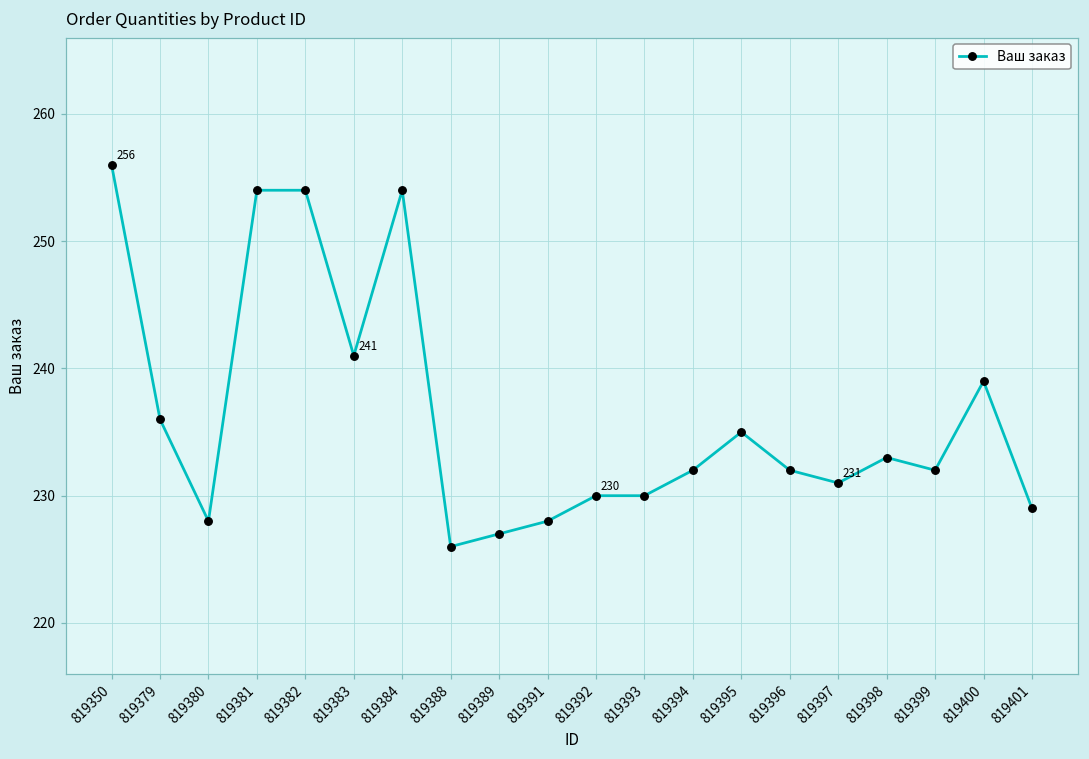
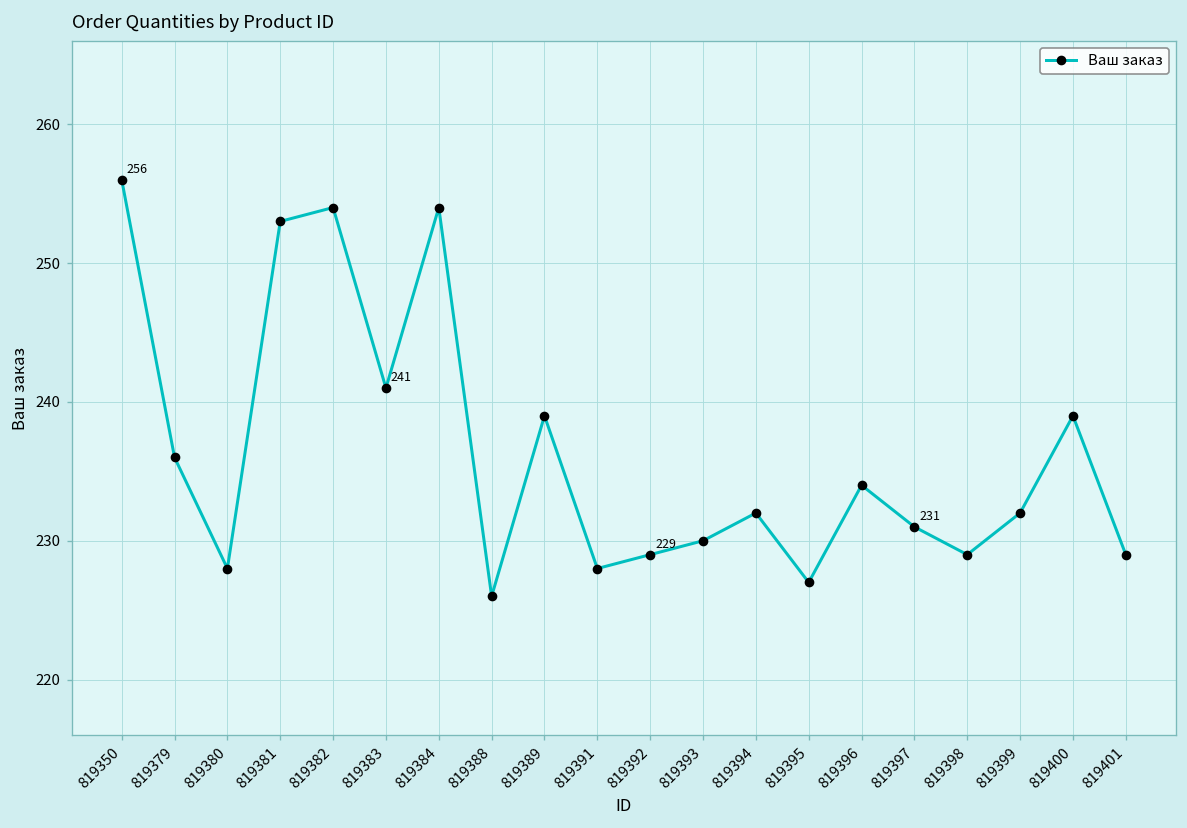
819381: 254 -> 253
819389: 227 -> 239
819392: 230 -> 229
819395: 235 -> 227
819396: 232 -> 234
819398: 233 -> 229
